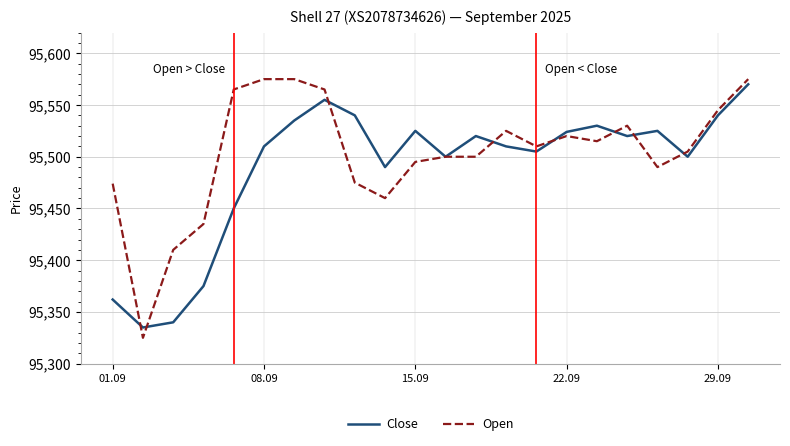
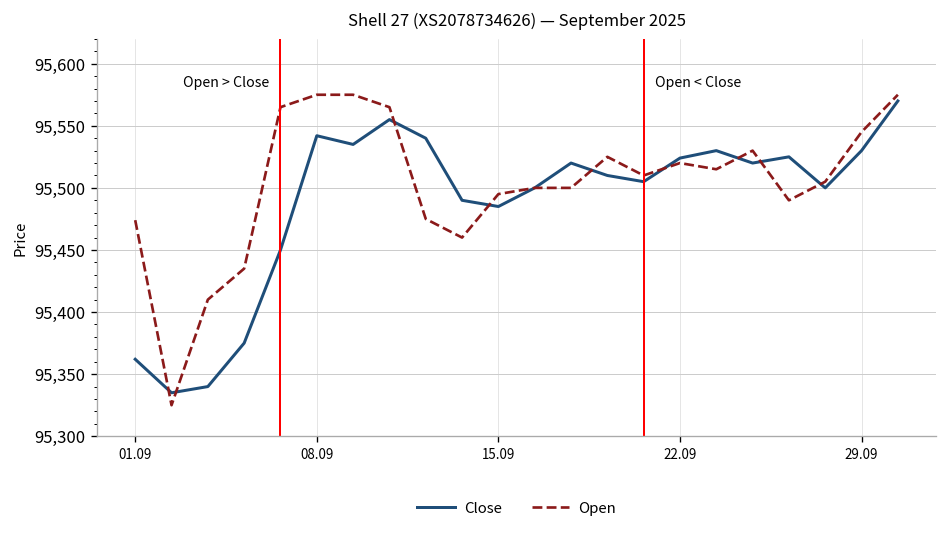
Close, 08.09: 95,510 -> 95,542
Close, 15.09: 95,525 -> 95,485
Close, 29.09: 95,540 -> 95,530
